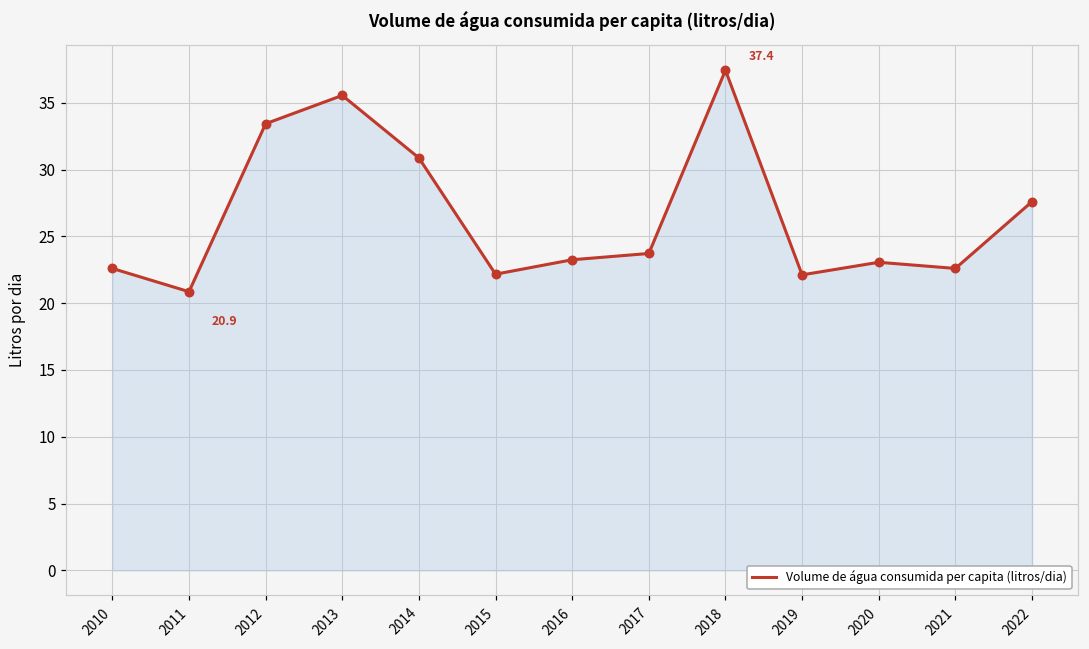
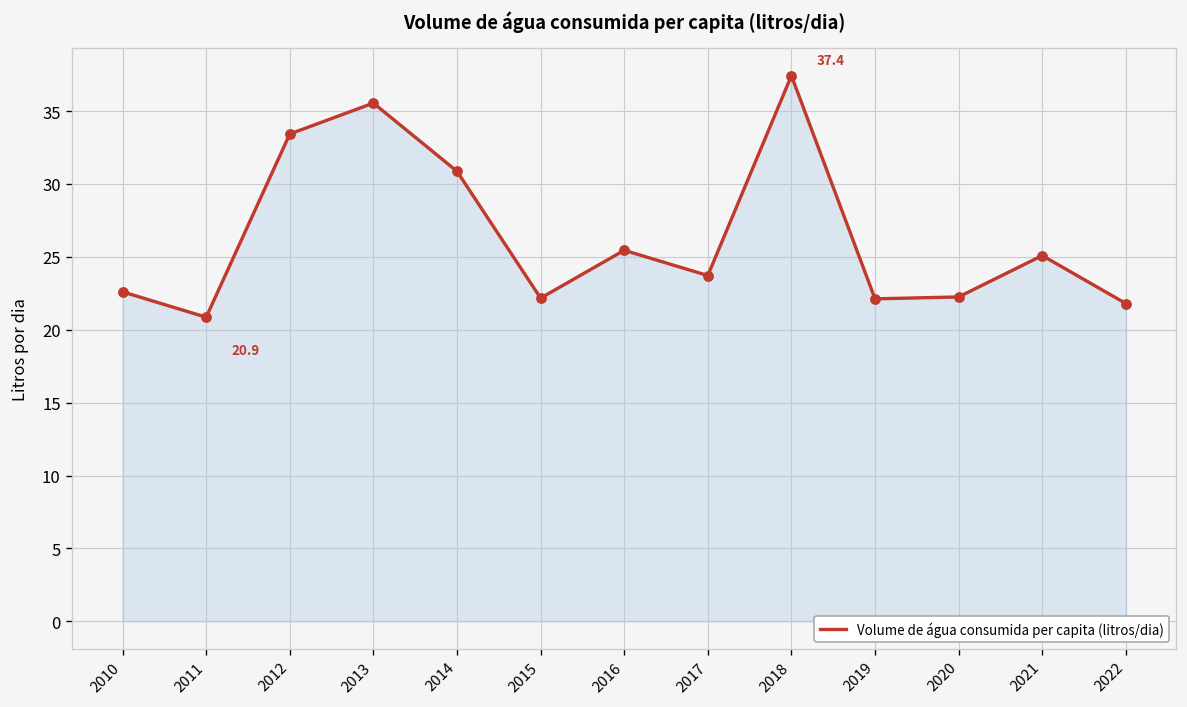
2016: 23.3 -> 25.5
2020: 23.1 -> 22.3
2021: 22.6 -> 25.1
2022: 27.6 -> 21.8
